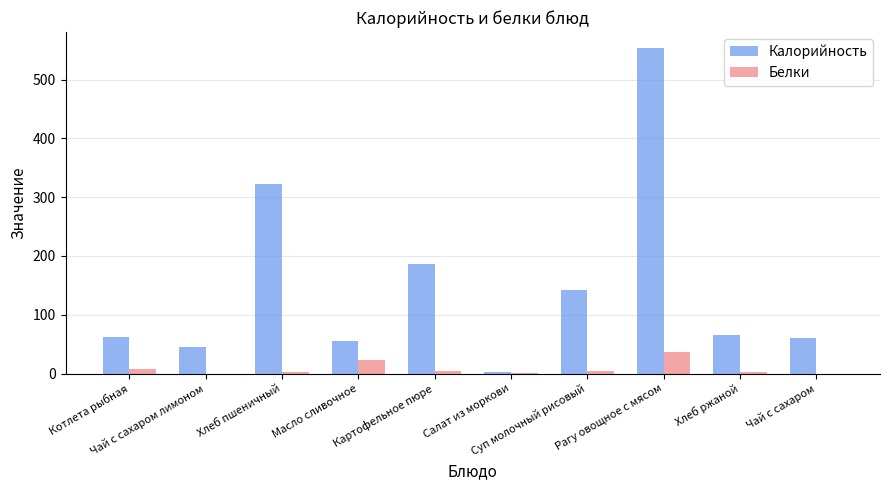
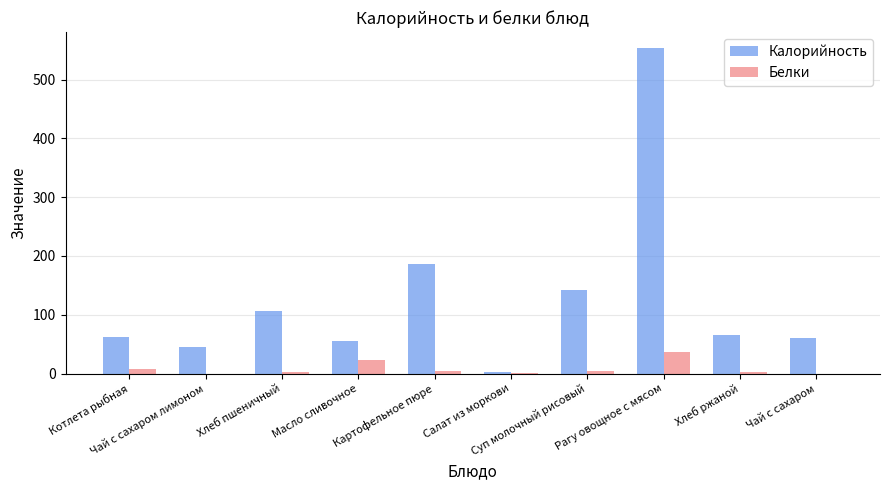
Калорийность, Хлеб пшеничный: 320 -> 110
